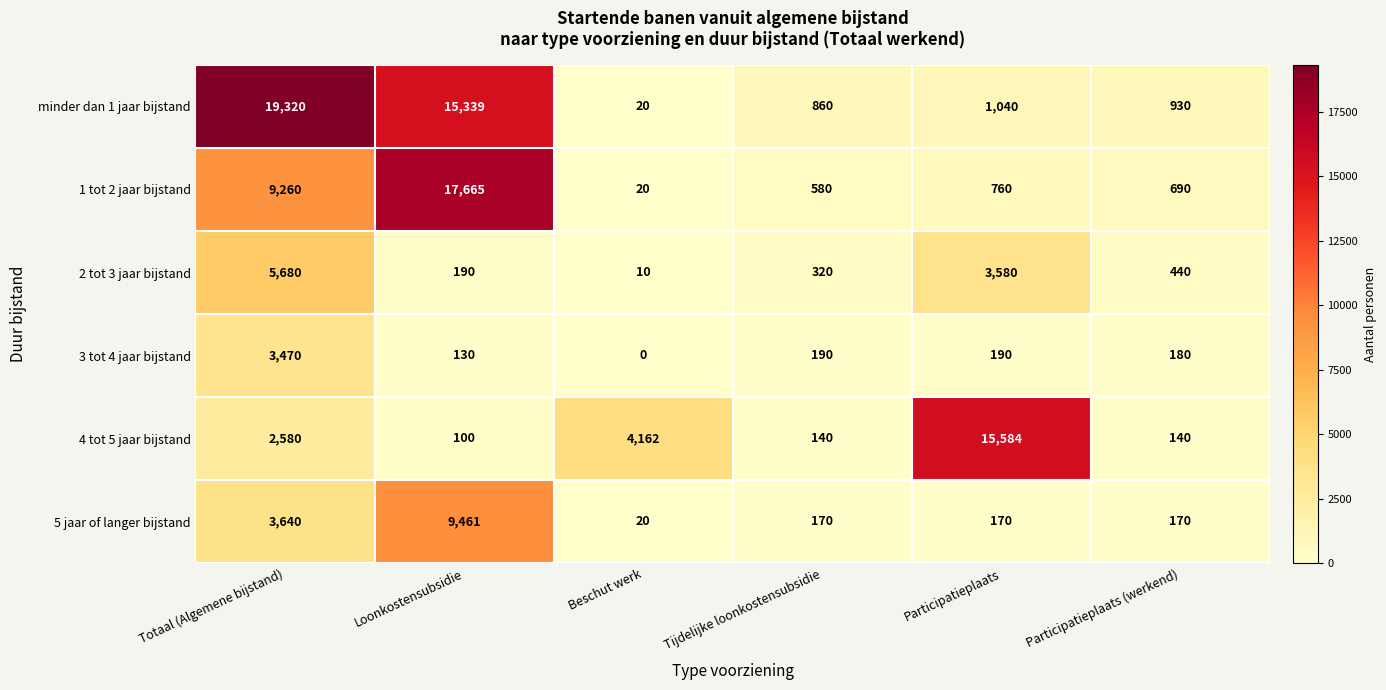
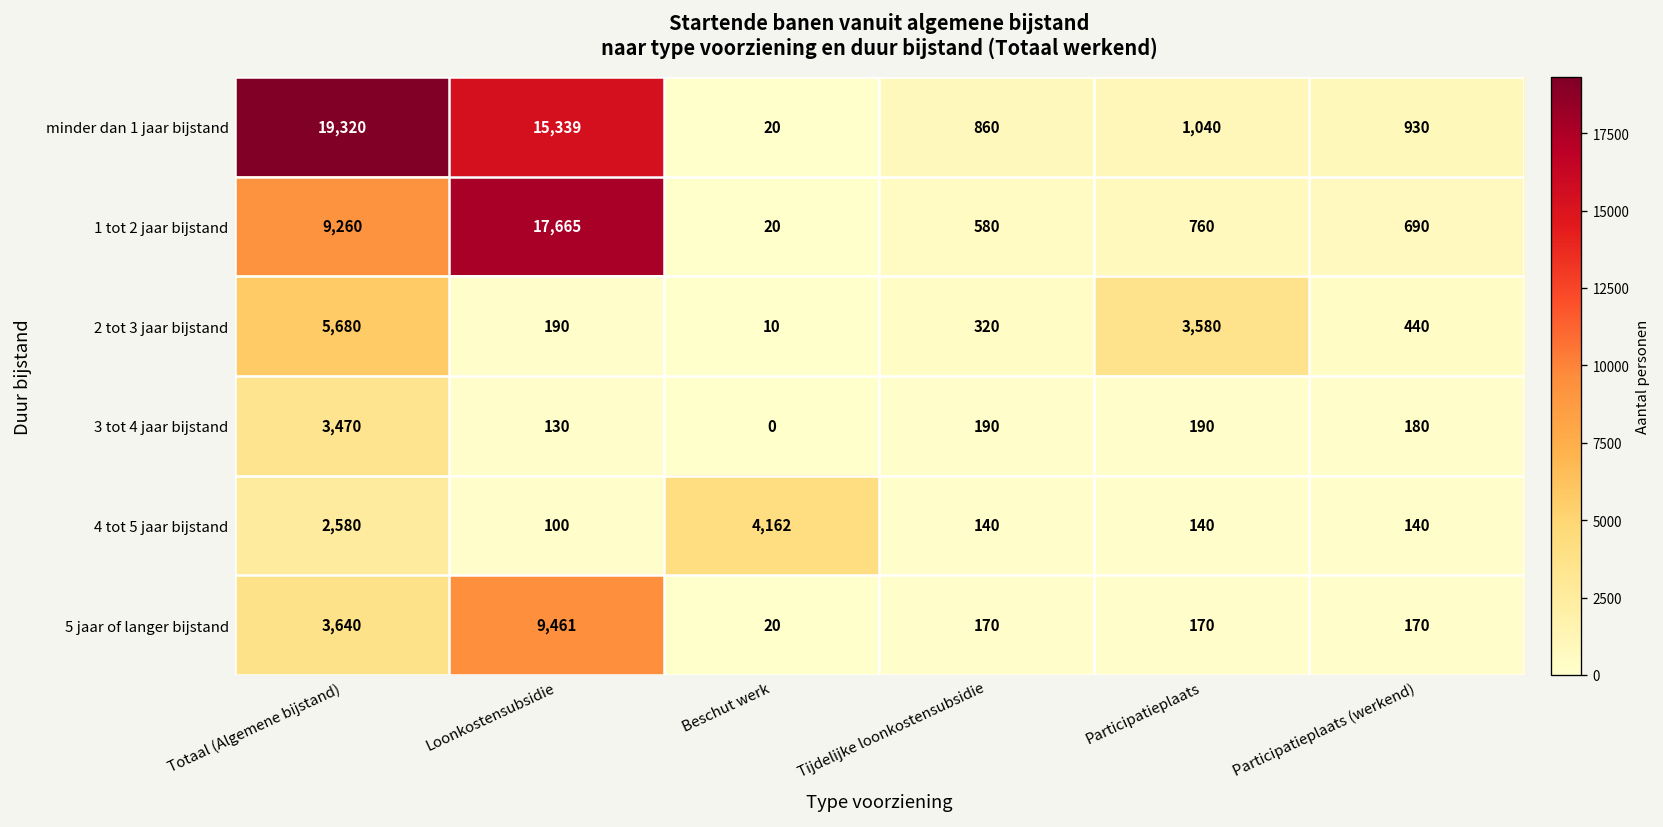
4 tot 5 jaar bijstand, Participatieplaats: 15,584 -> 140
